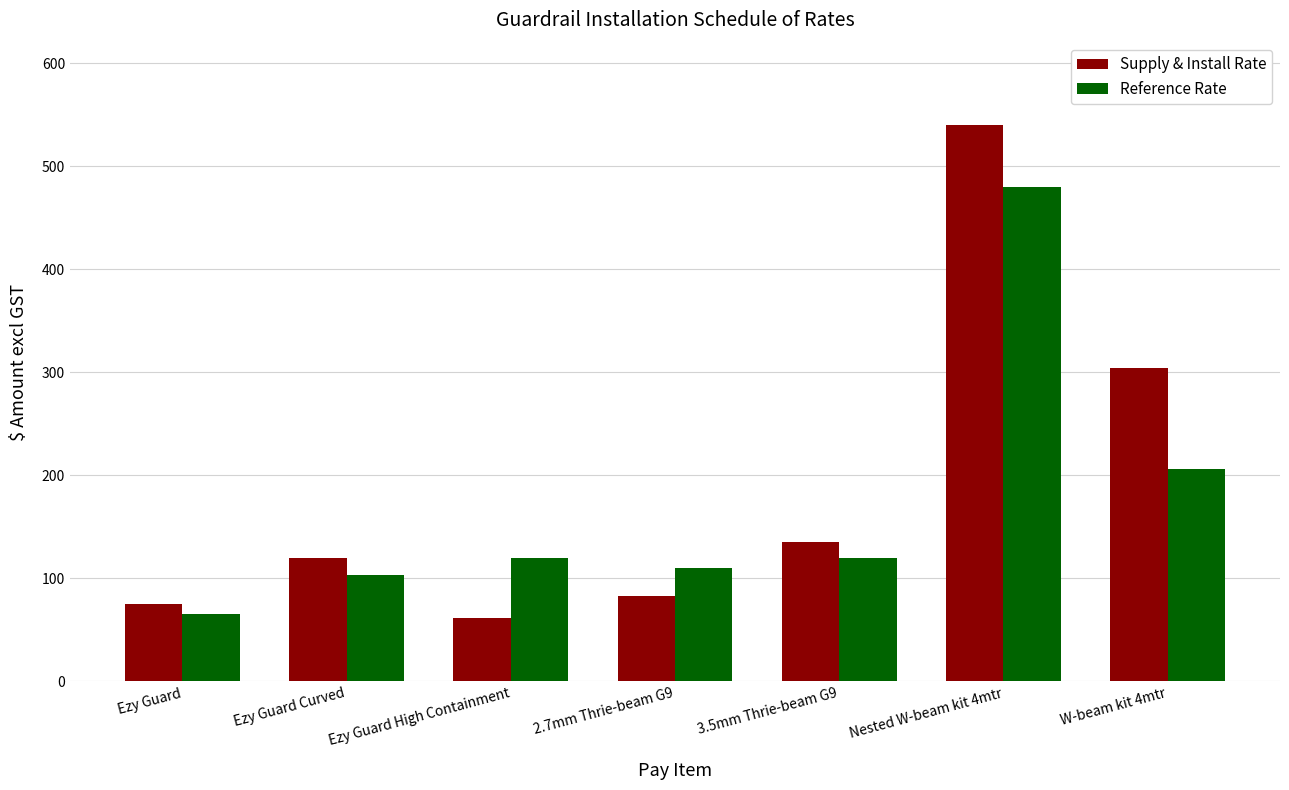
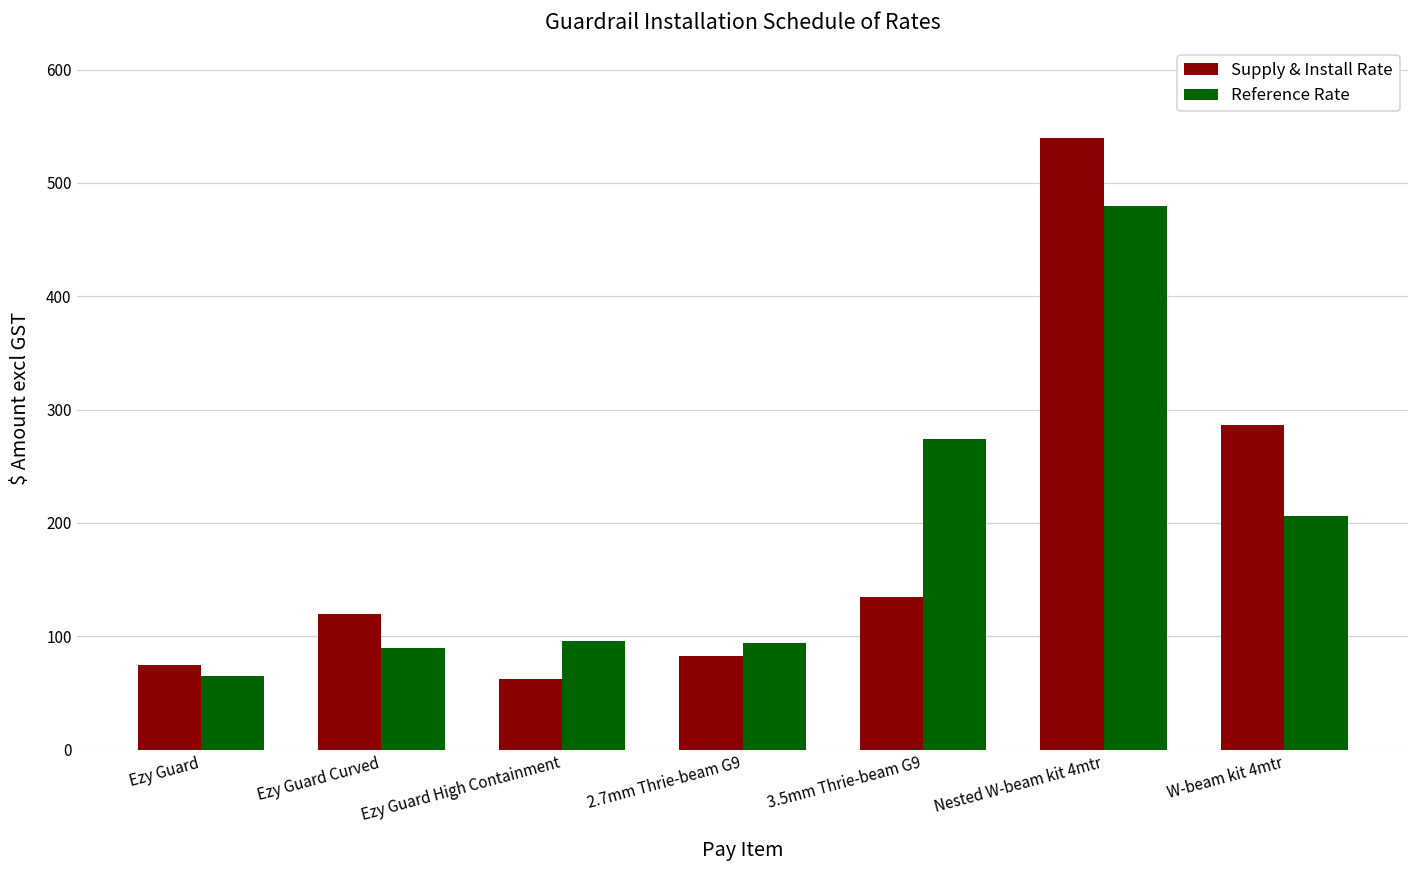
Reference Rate, Ezy Guard Curved: 103 -> 90
Reference Rate, Ezy Guard High Containment: 120 -> 96
Reference Rate, 2.7mm Thrie-beam G9: 110 -> 94
Reference Rate, 3.5mm Thrie-beam G9: 120 -> 274
Supply & Install Rate, W-beam kit 4mtr: 304 -> 286
